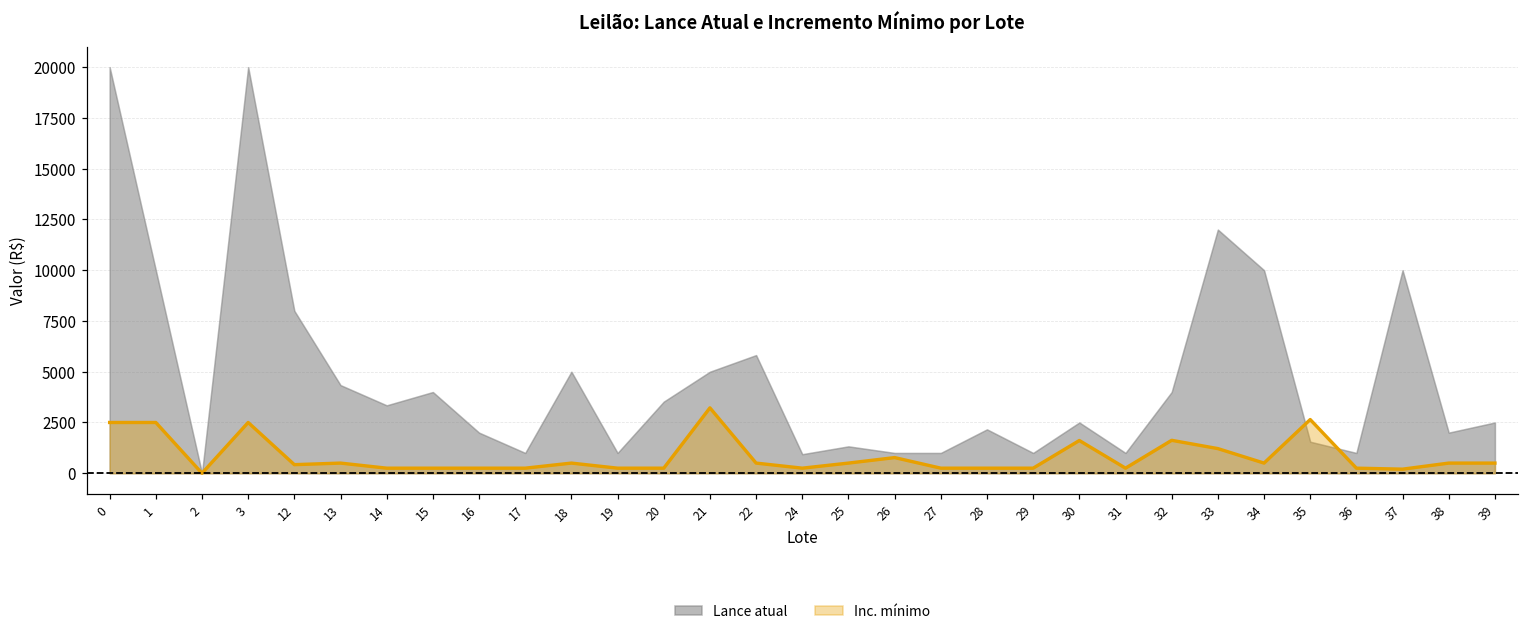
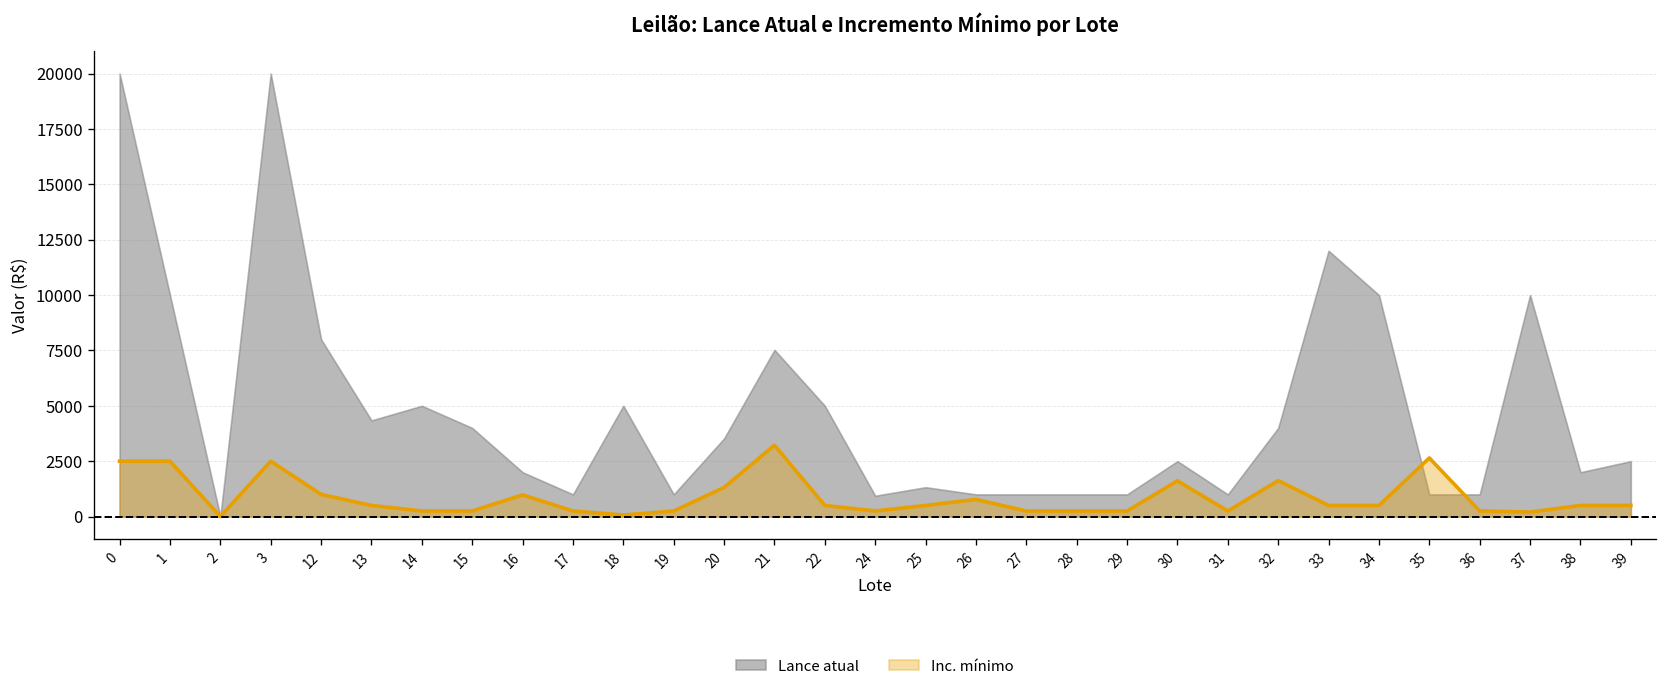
Inc. mínimo, 12: 400 -> 1000
Lance atual, 14: 3300 -> 5000
Inc. mínimo, 16: 300 -> 1000
Inc. mínimo, 18: 500 -> 100
Inc. mínimo, 20: 300 -> 1300
Lance atual, 21: 5000 -> 7500
Lance atual, 22: 5800 -> 5000
Lance atual, 28: 2200 -> 1000
Inc. mínimo, 33: 1200 -> 500
Lance atual, 35: 1600 -> 1000
